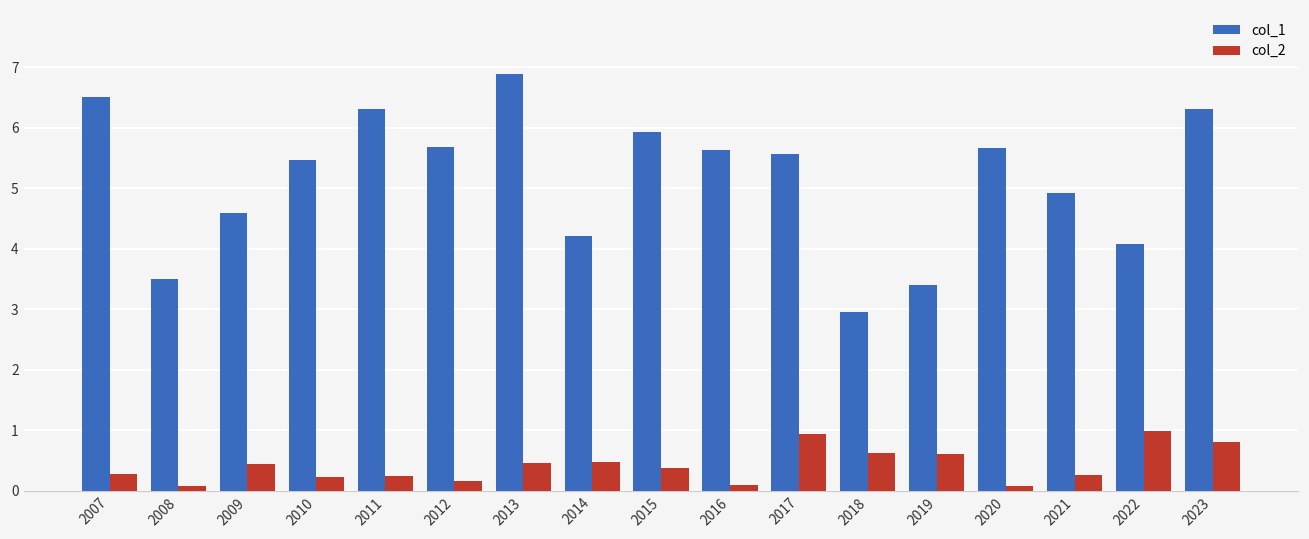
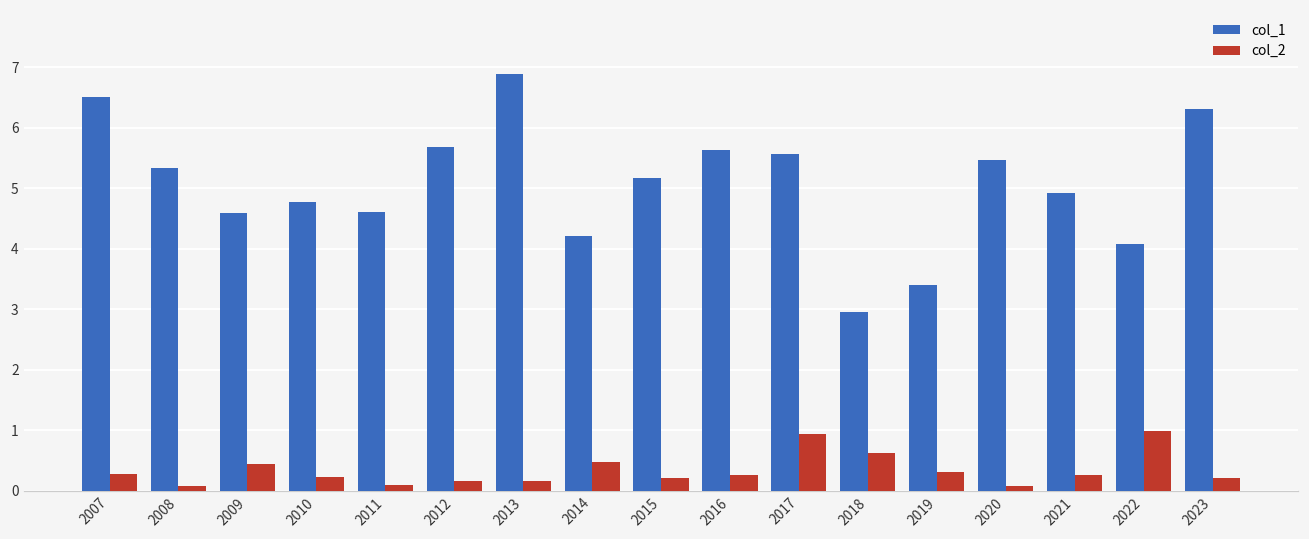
col_1, 2008: 3.5 -> 5.3
col_1, 2010: 5.5 -> 4.8
col_1, 2011: 6.3 -> 4.6
col_2, 2011: 0.2 -> 0.1
col_2, 2013: 0.5 -> 0.2
col_1, 2015: 5.9 -> 5.2
col_2, 2015: 0.4 -> 0.2
col_2, 2016: 0.1 -> 0.3
col_2, 2019: 0.6 -> 0.3
col_1, 2020: 5.7 -> 5.5
col_2, 2023: 0.8 -> 0.2
